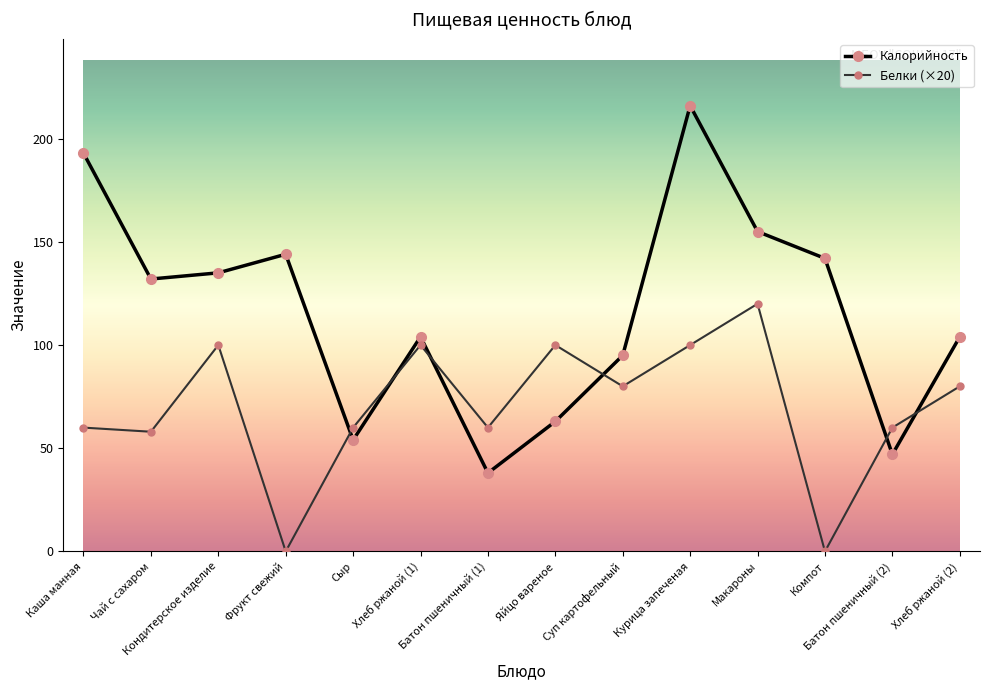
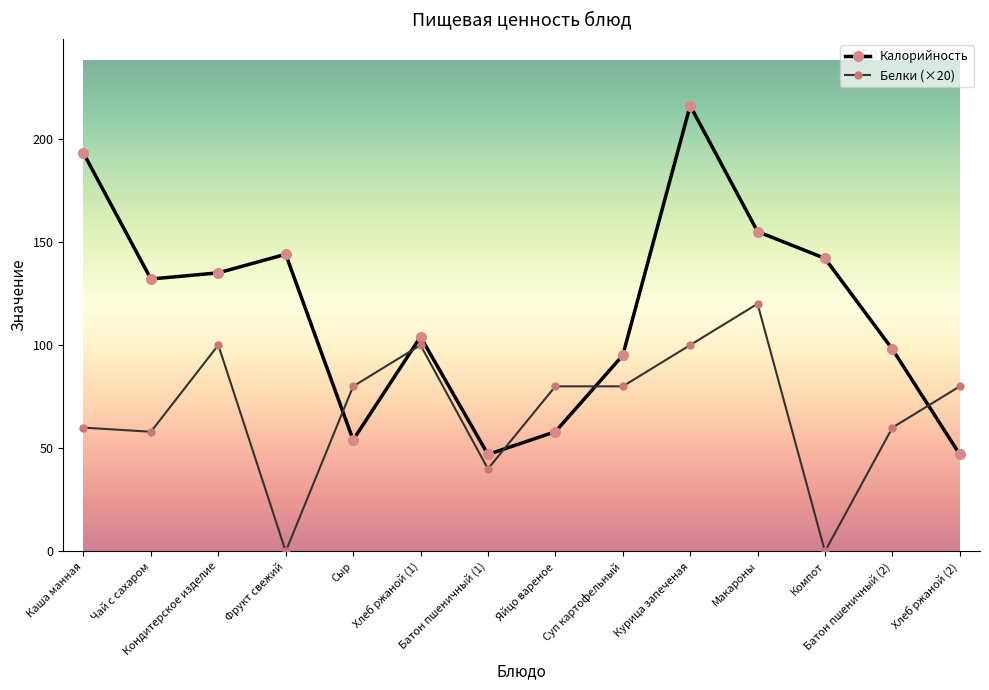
Белки (×20), Сыр: 60 -> 80
Калорийность, Батон пшеничный (1): 38 -> 47
Белки (×20), Батон пшеничный (1): 60 -> 40
Калорийность, Яйцо вареное: 63 -> 58
Белки (×20), Яйцо вареное: 100 -> 80
Калорийность, Батон пшеничный (2): 47 -> 98
Калорийность, Хлеб ржаной (2): 104 -> 47
